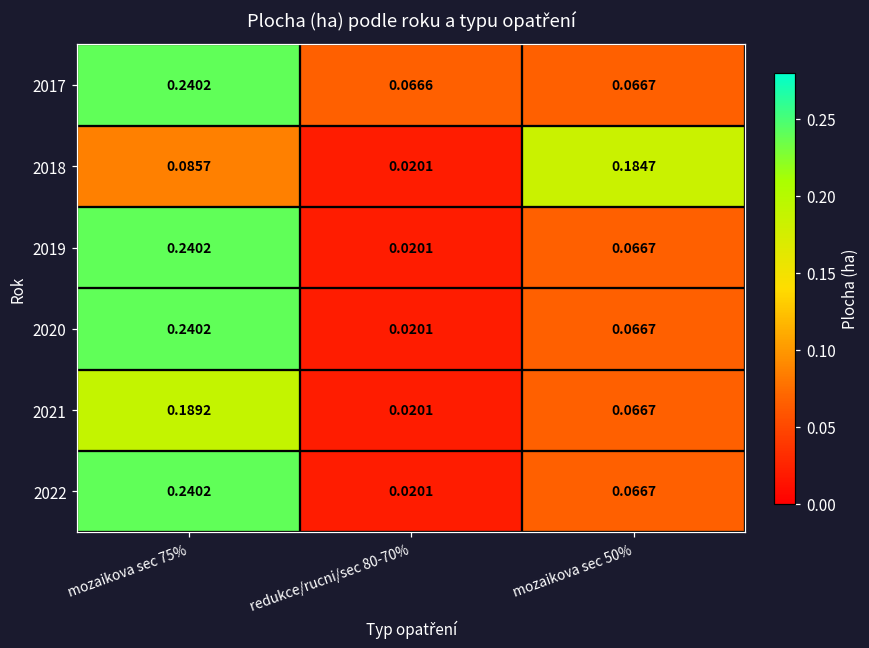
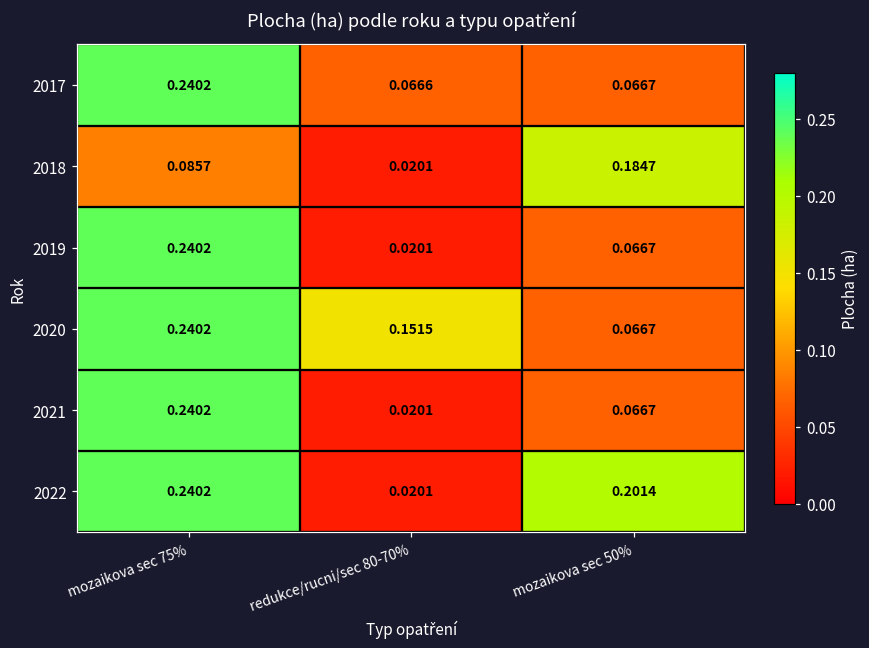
2020, redukce/rucni/sec 80-70%: 0.0201 -> 0.1515
2021, mozaikova sec 75%: 0.1892 -> 0.2402
2022, mozaikova sec 50%: 0.0667 -> 0.2014
